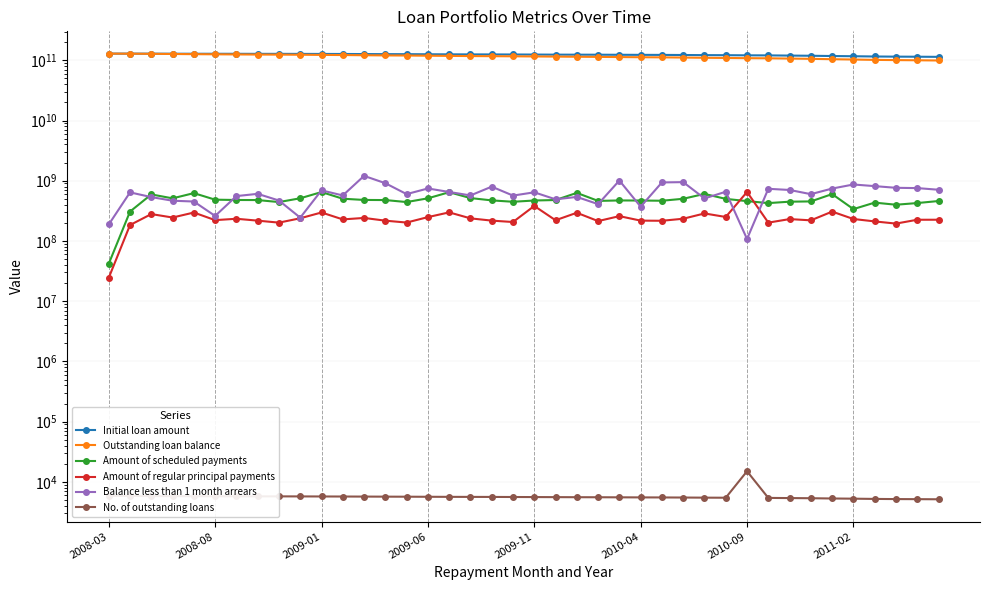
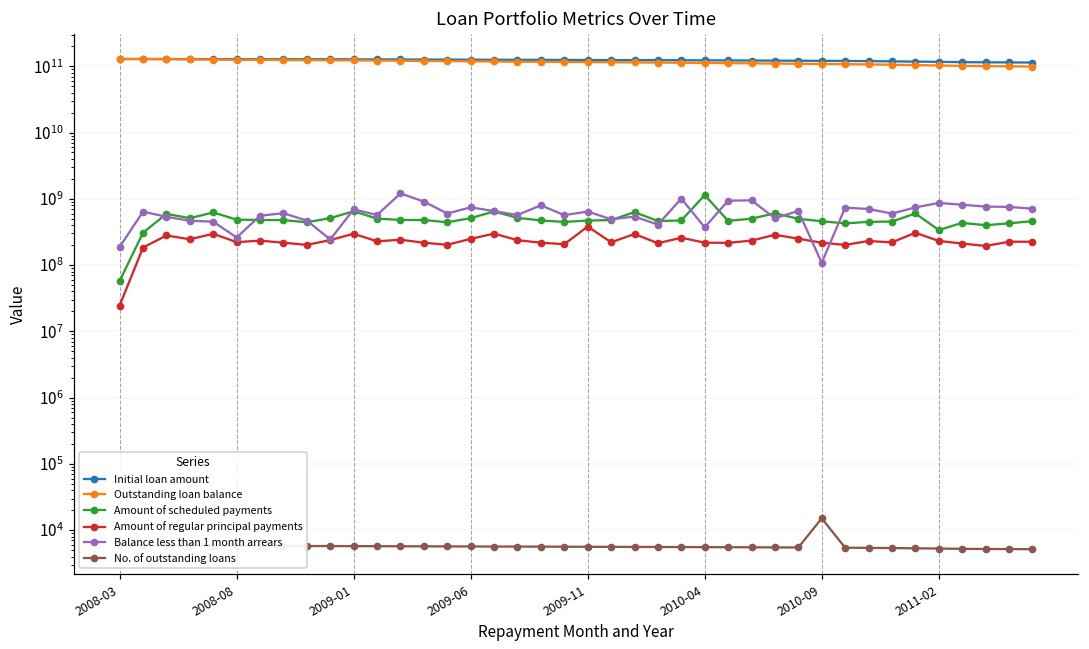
Amount of scheduled payments, 2008-03: 40000000 -> 60000000
Amount of scheduled payments, 2010-04: 500000000 -> 1100000000
Amount of regular principal payments, 2010-09: 700000000 -> 220000000
